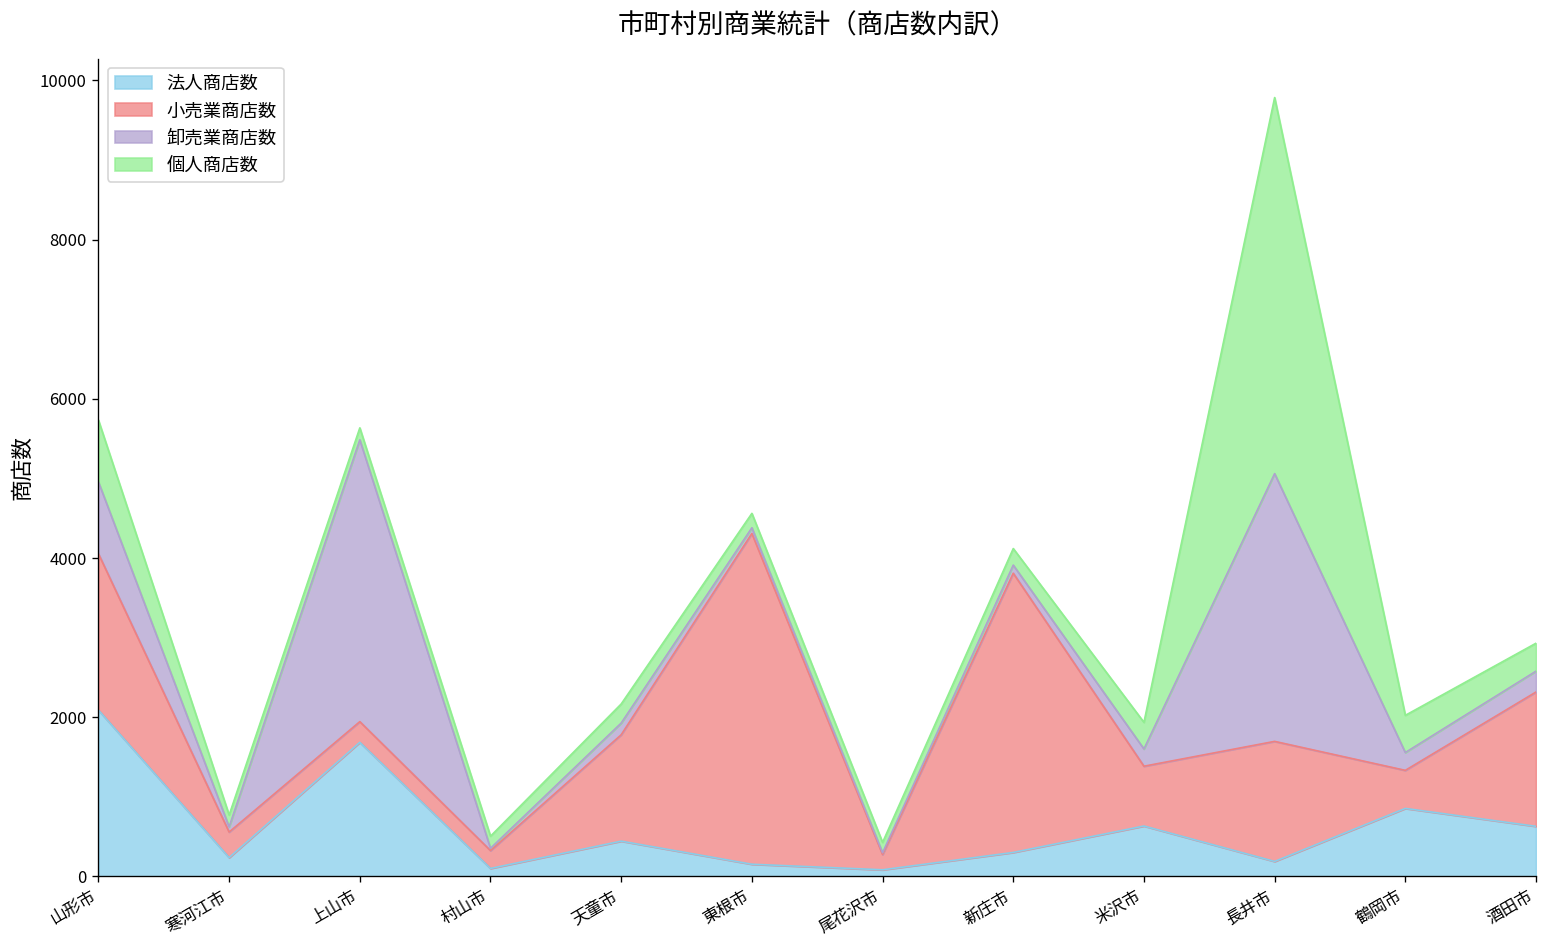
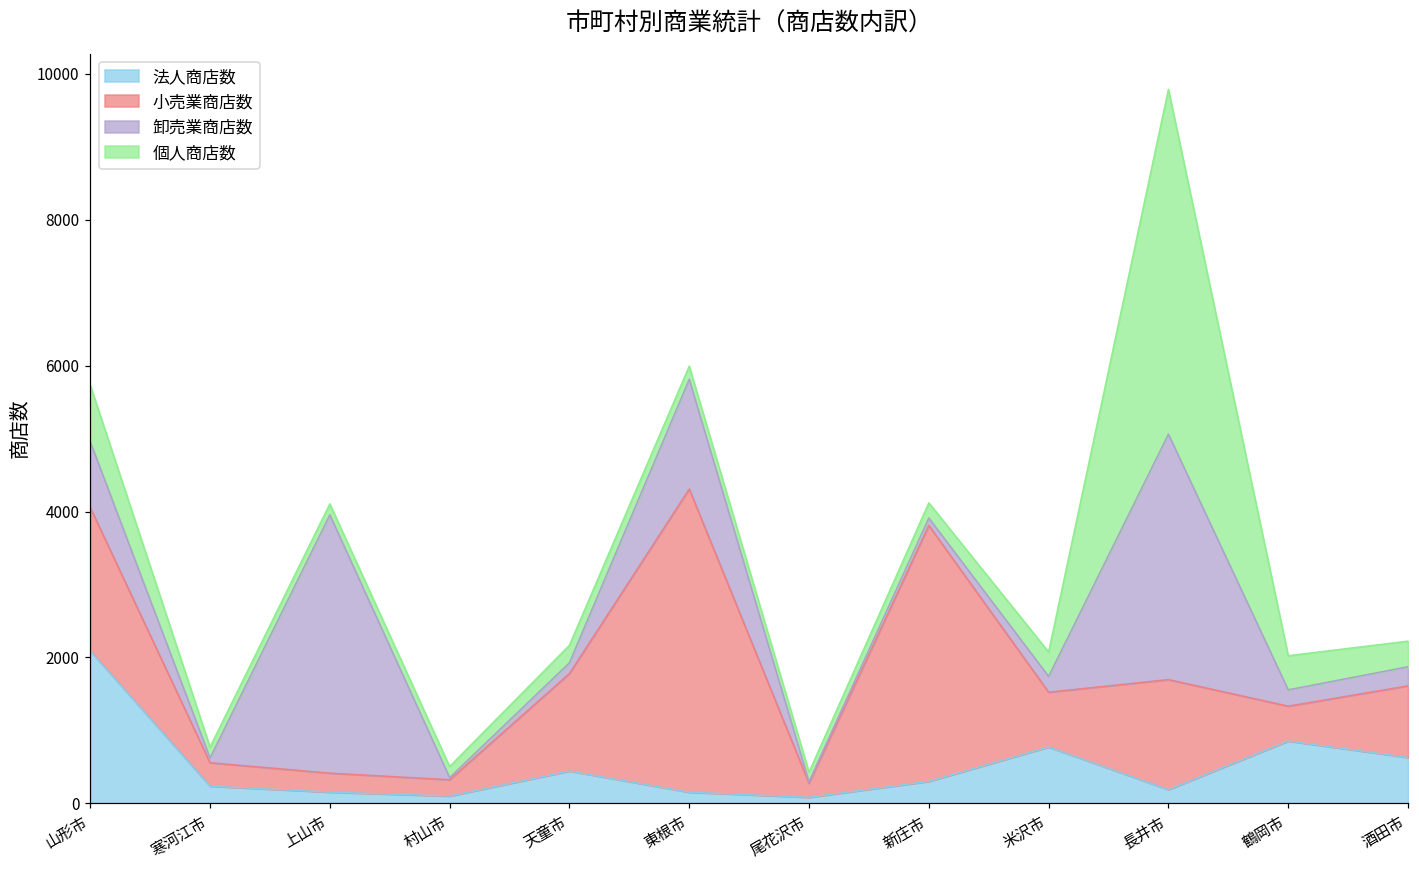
法人商店数, 上山市: 1700 -> 200
卸売業商店数, 東根市: 100 -> 1500
法人商店数, 米沢市: 600 -> 800
小売業商店数, 酒田市: 1700 -> 1000
